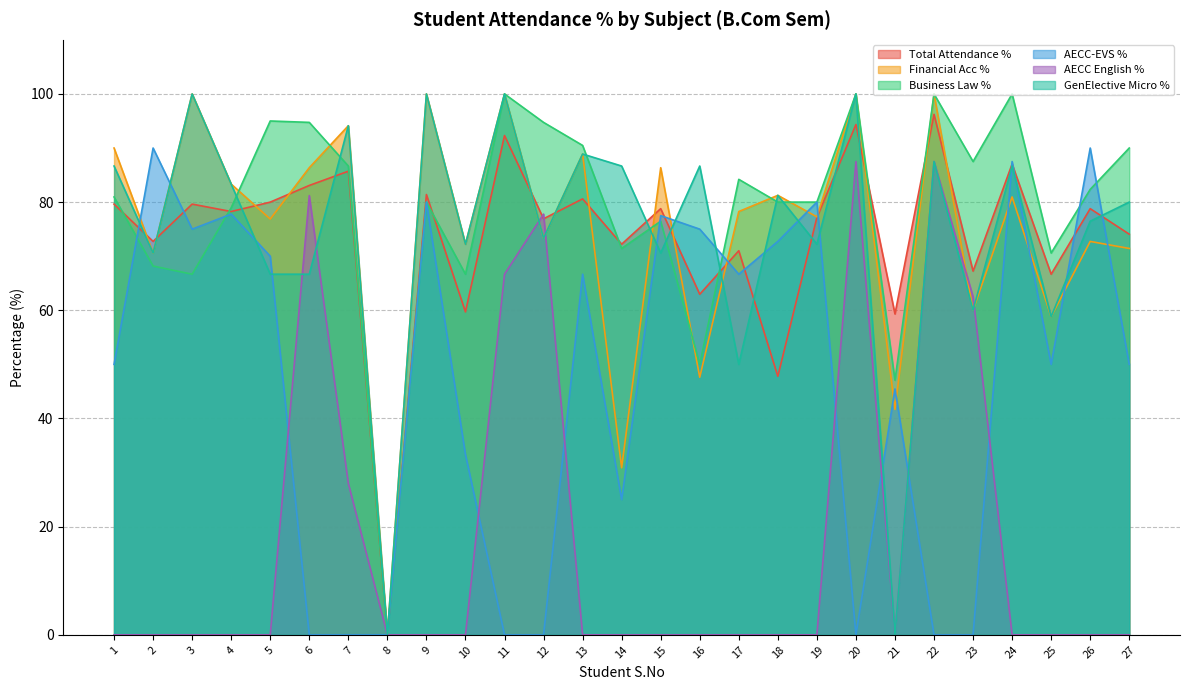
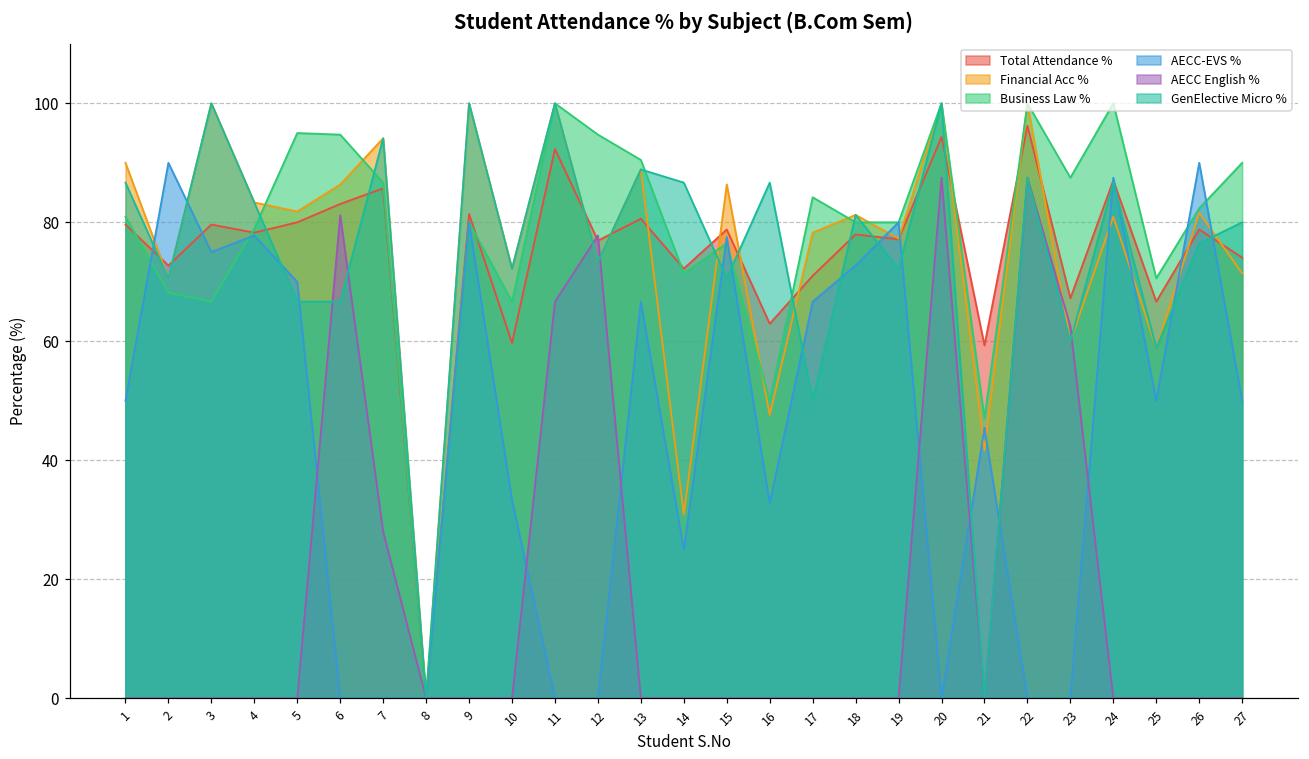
Financial Acc %, 5: 77 -> 82
AECC-EVS %, 16: 75 -> 33
Total Attendance %, 18: 48 -> 78
Financial Acc %, 26: 73 -> 82
